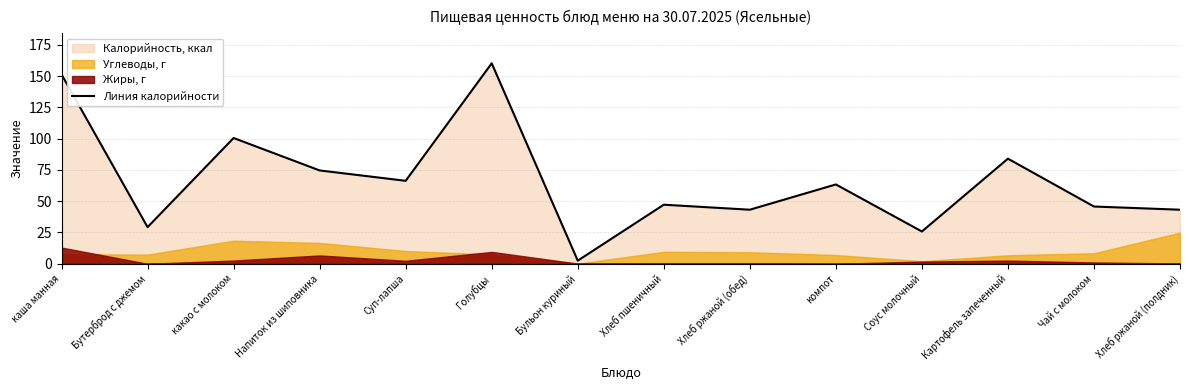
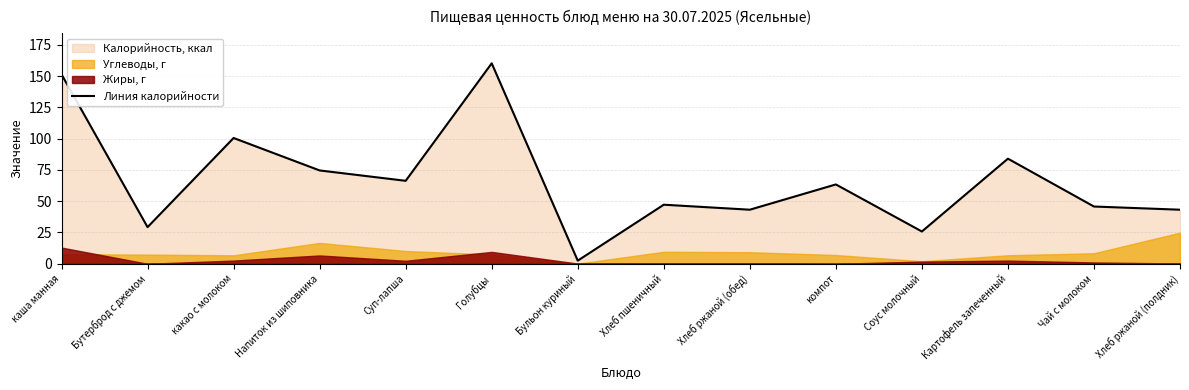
Углеводы, г, какао с молоком: 18 -> 7
